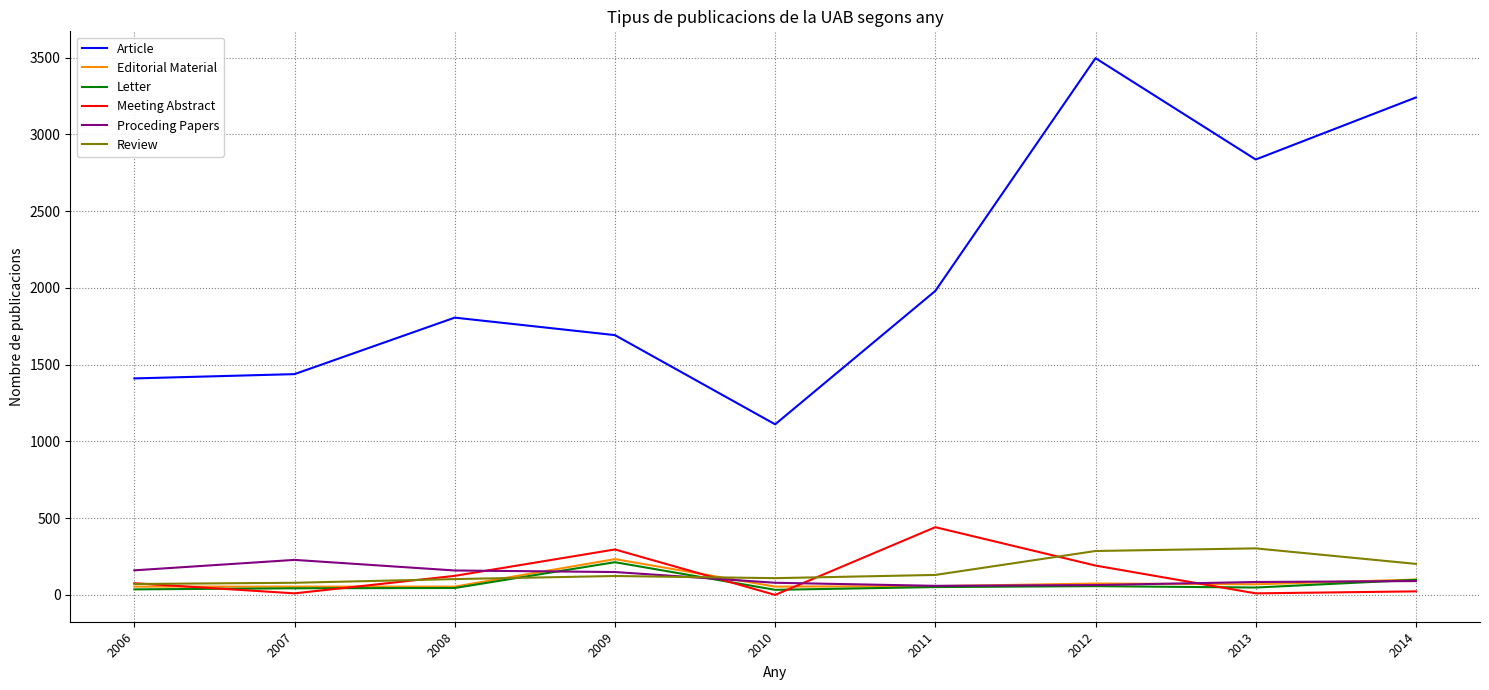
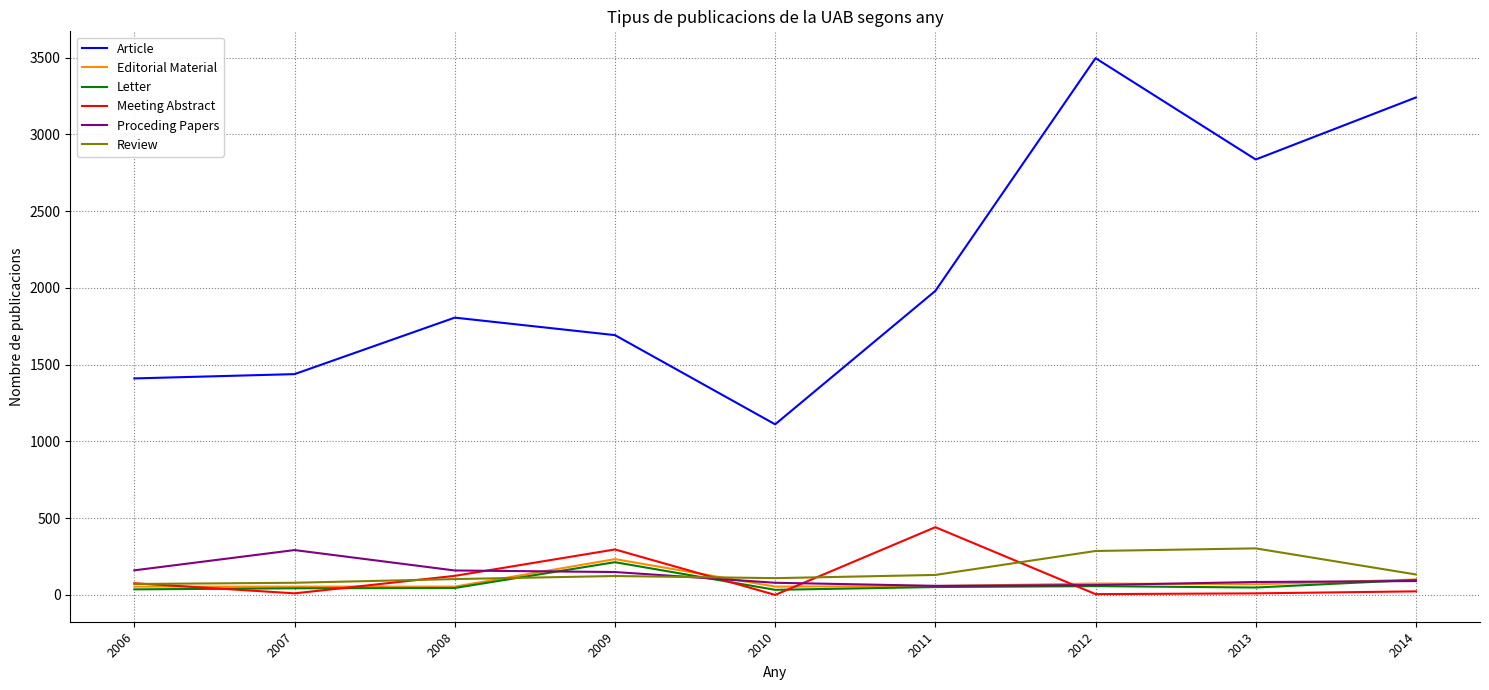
Proceding Papers, 2007: 230 -> 290
Meeting Abstract, 2012: 190 -> 10
Review, 2014: 200 -> 130
